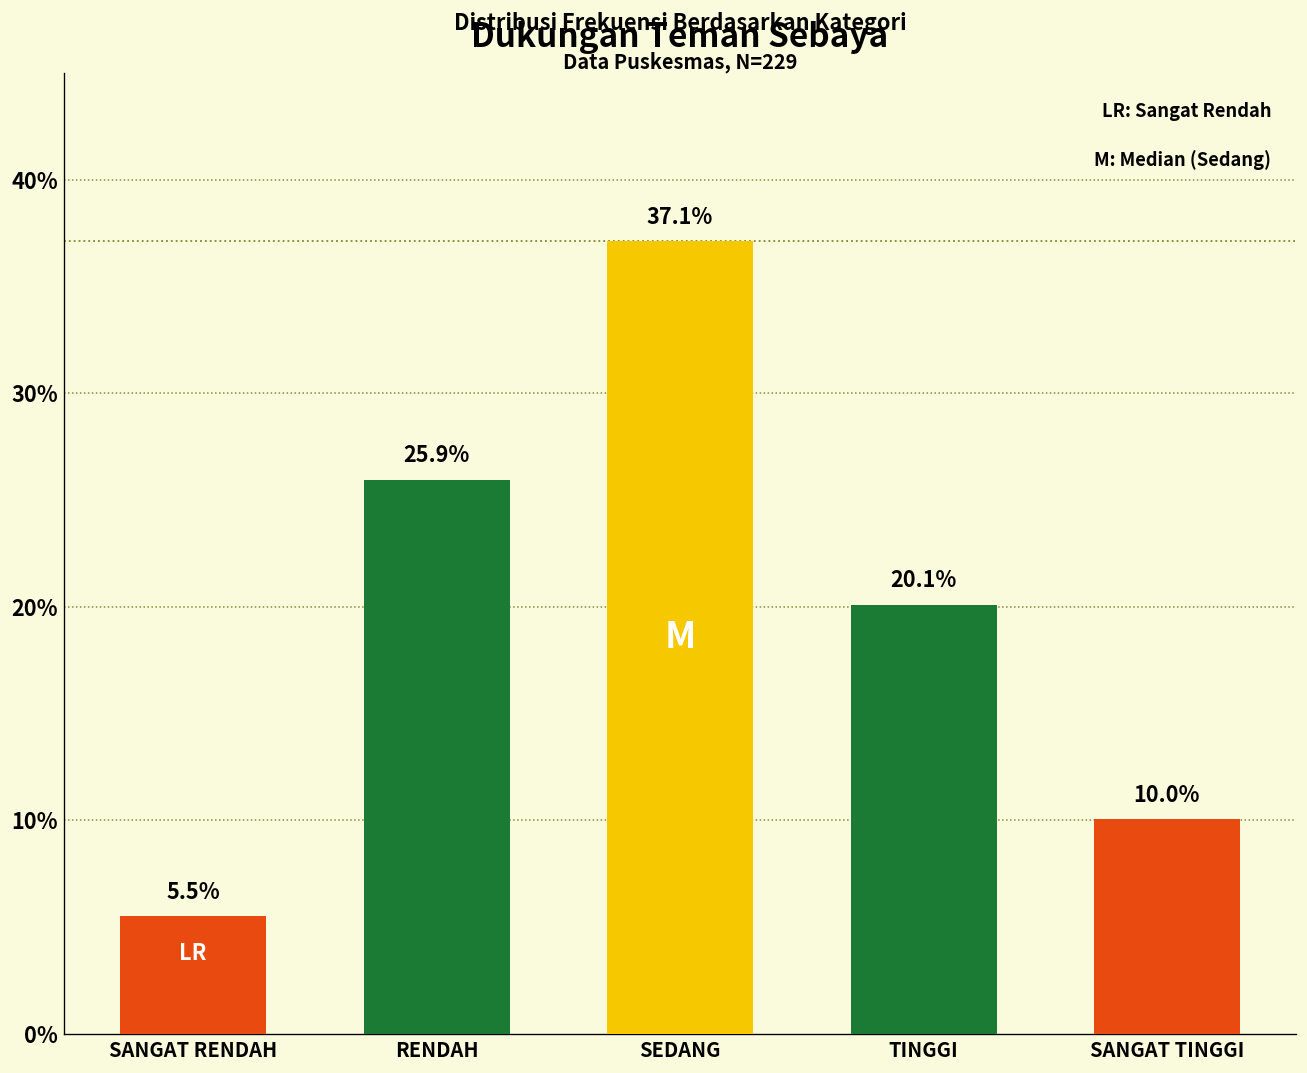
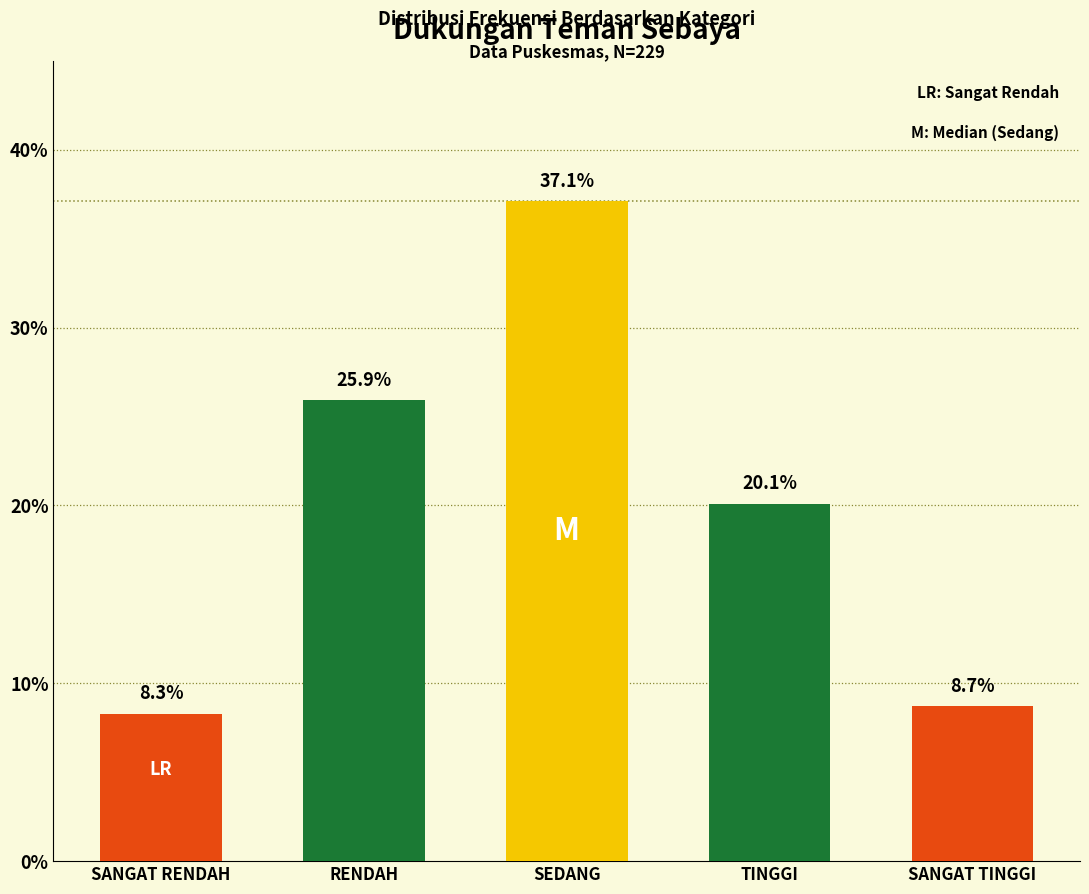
SANGAT RENDAH: 5.5% -> 8.3%
SANGAT TINGGI: 10.0% -> 8.7%
